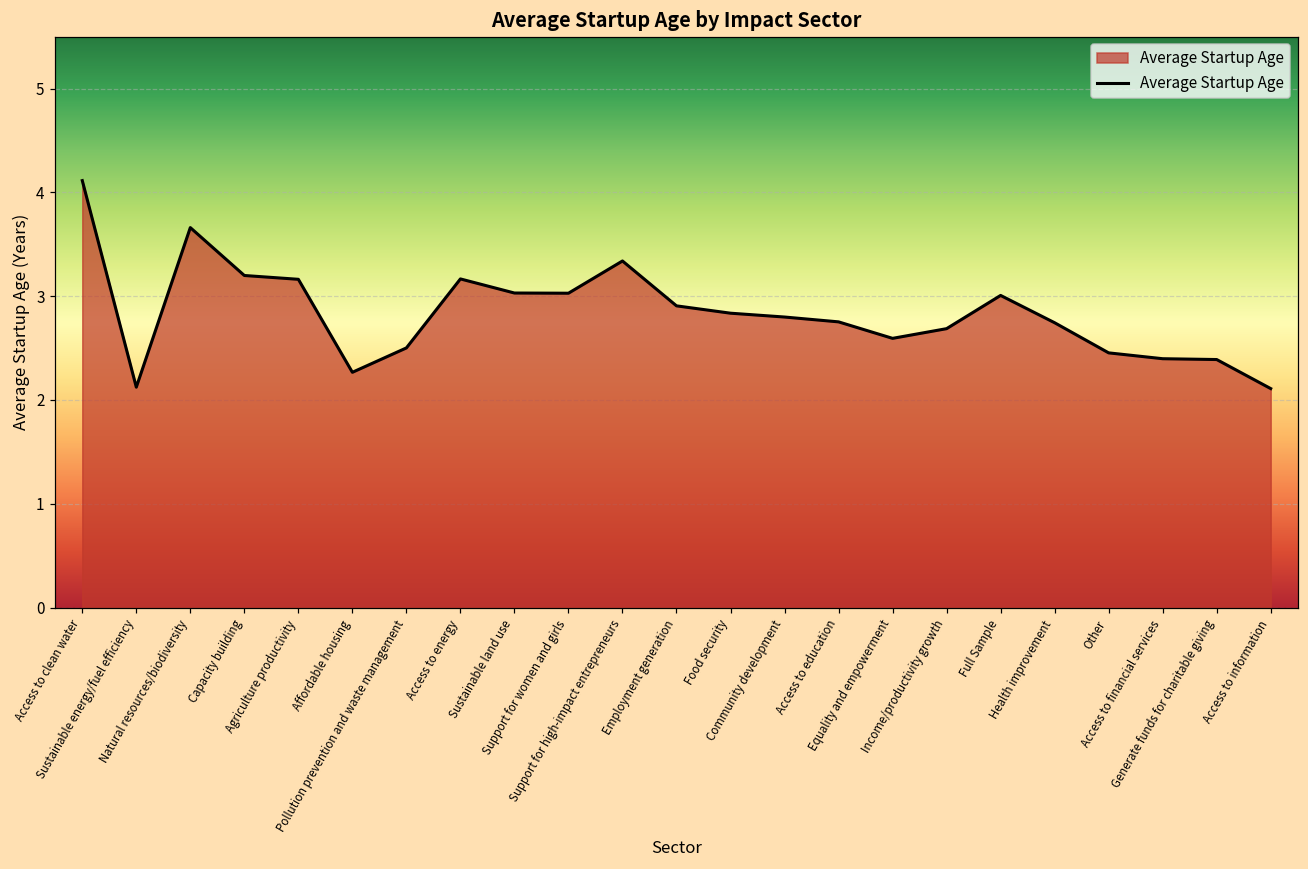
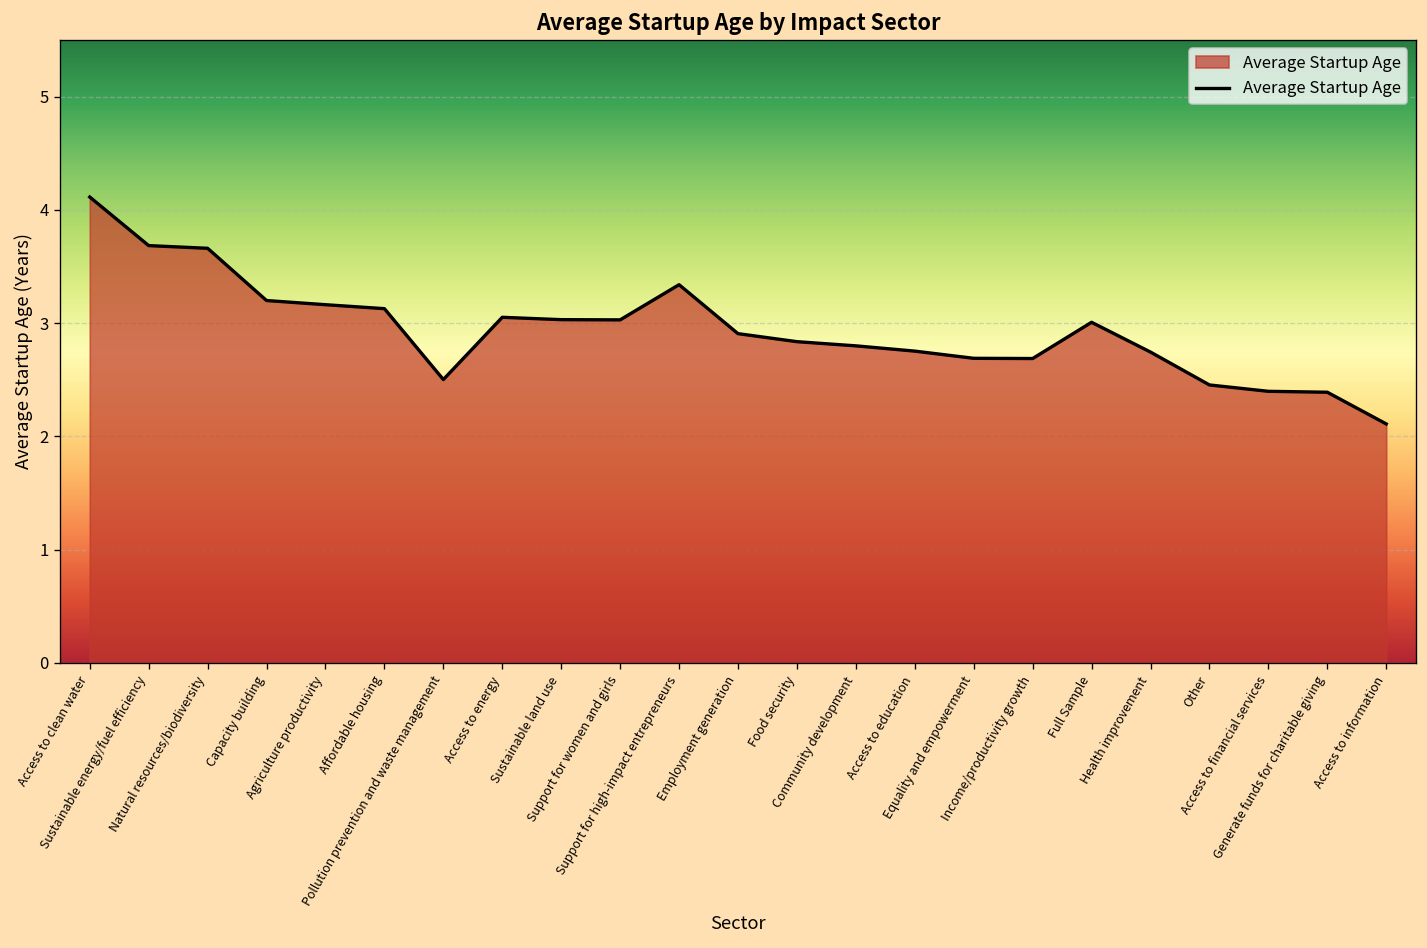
Sustainable energy/fuel efficiency: 2.1 -> 3.7
Affordable housing: 2.3 -> 3.1
Access to energy: 3.2 -> 3.1
Equality and empowerment: 2.6 -> 2.7
